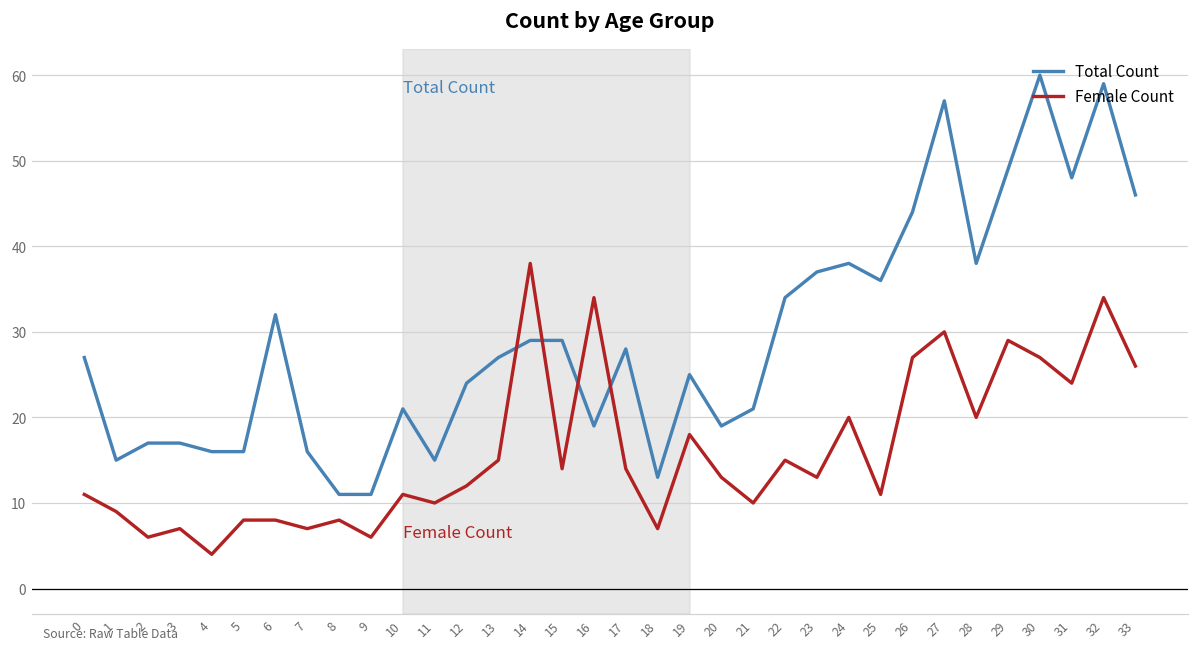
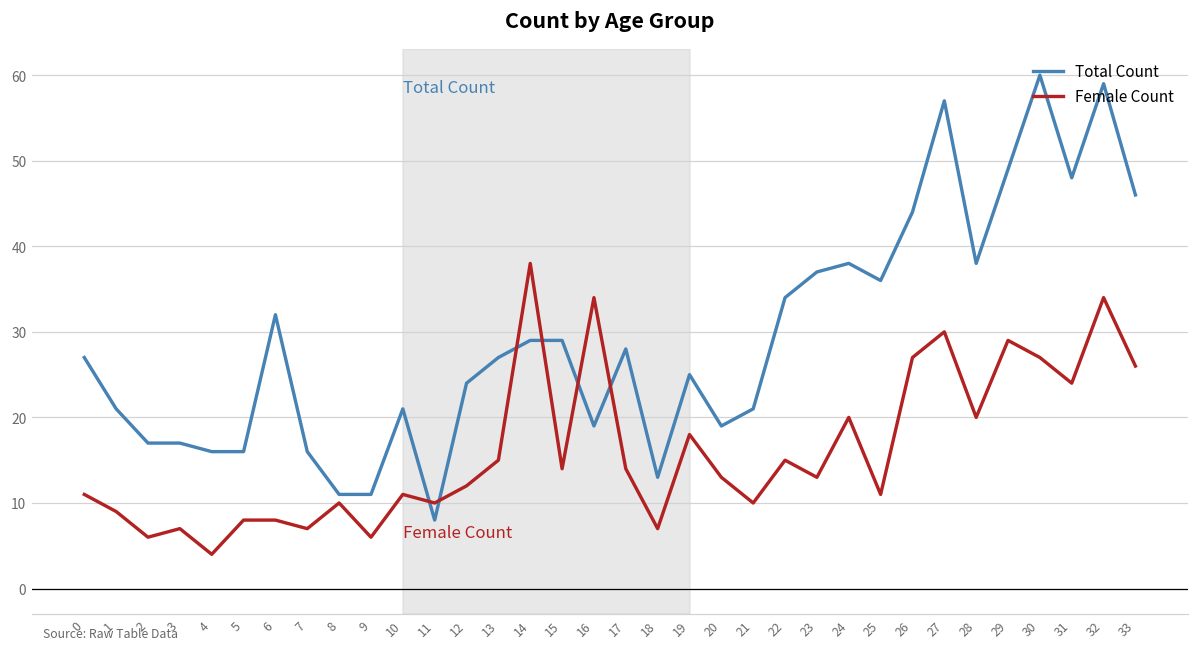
Total Count, 1: 15 -> 21
Female Count, 8: 8 -> 10
Total Count, 11: 15 -> 8
